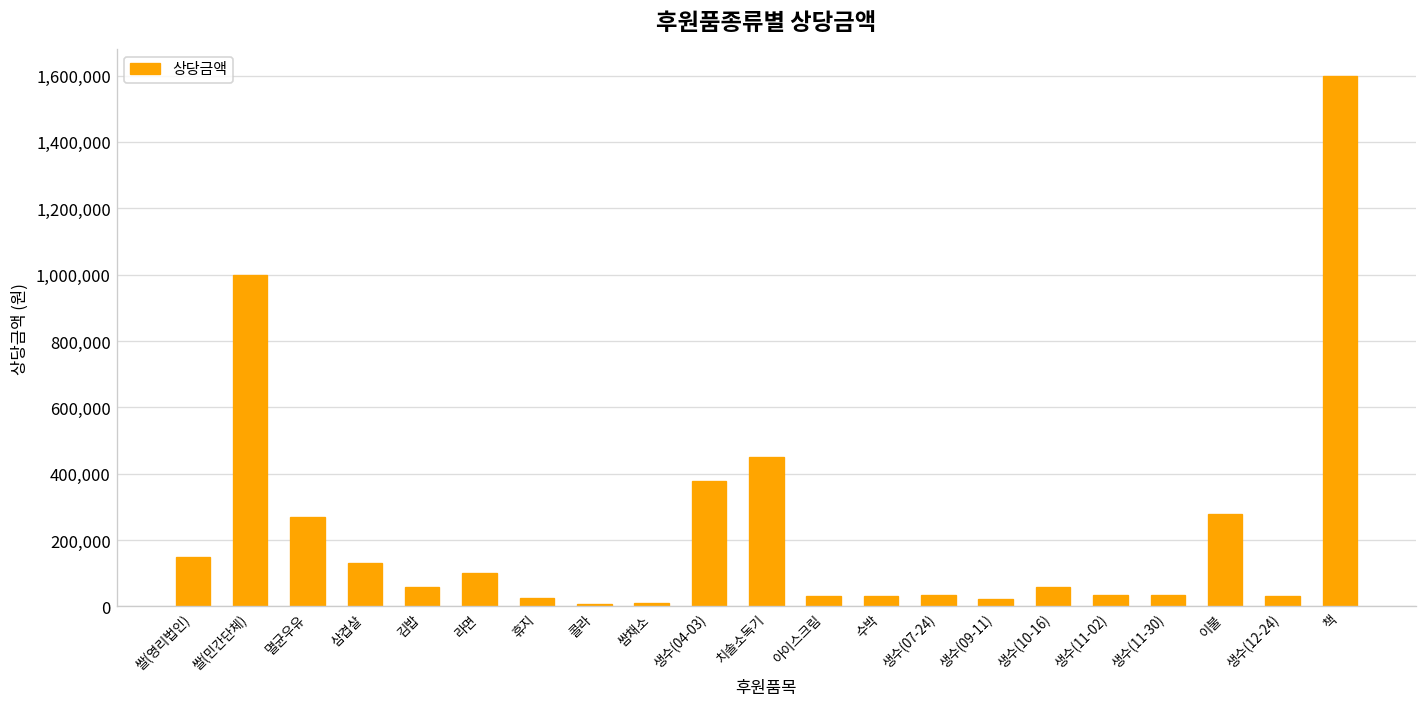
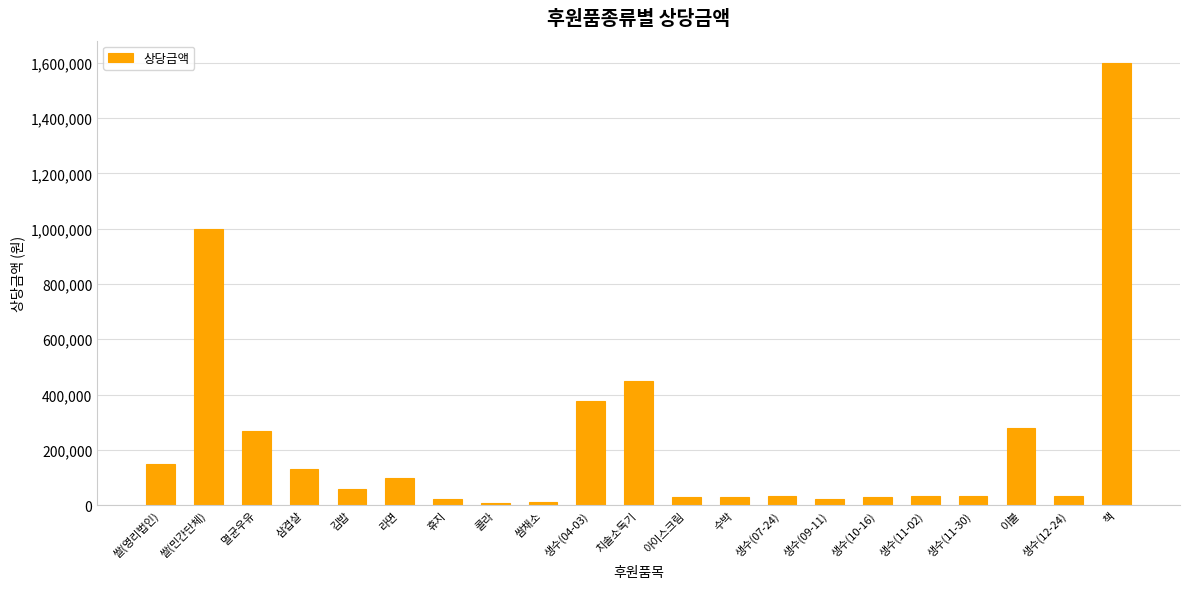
생수(10-16): 60,000 -> 30,000
